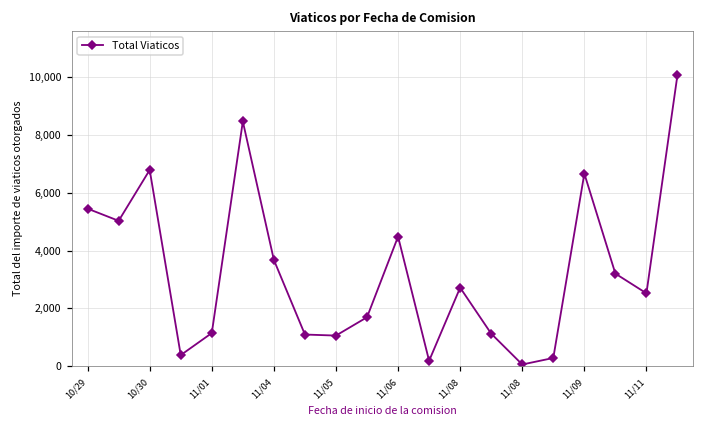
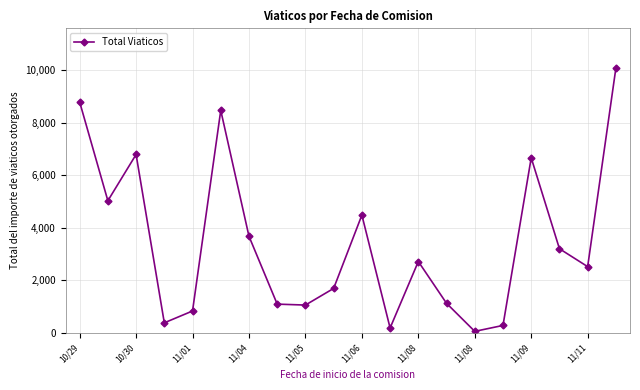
10/29: 5,400 -> 8,800
11/01: 1,100 -> 800
